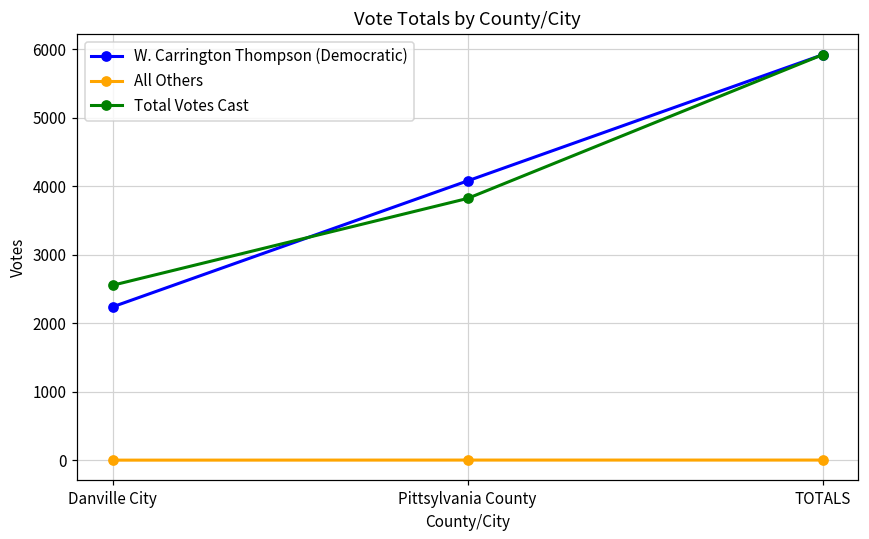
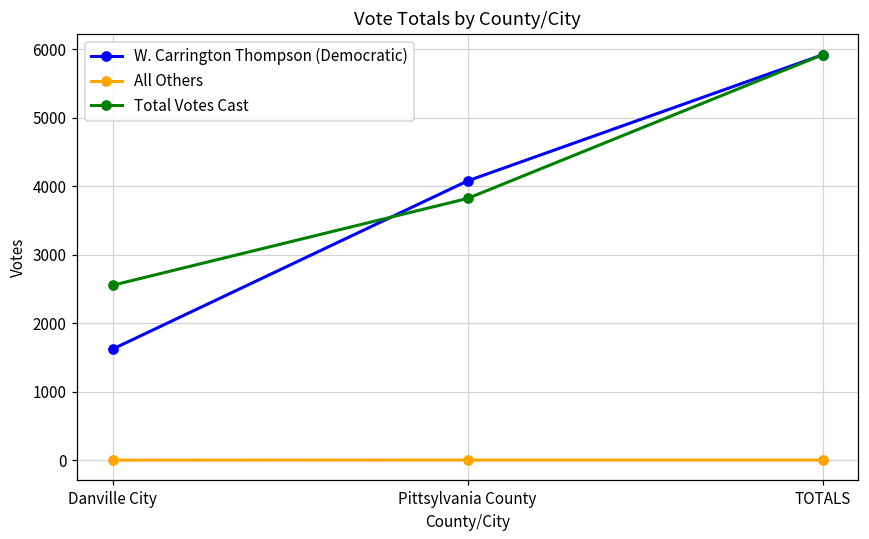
W. Carrington Thompson (Democratic), Danville City: 2200 -> 1600
